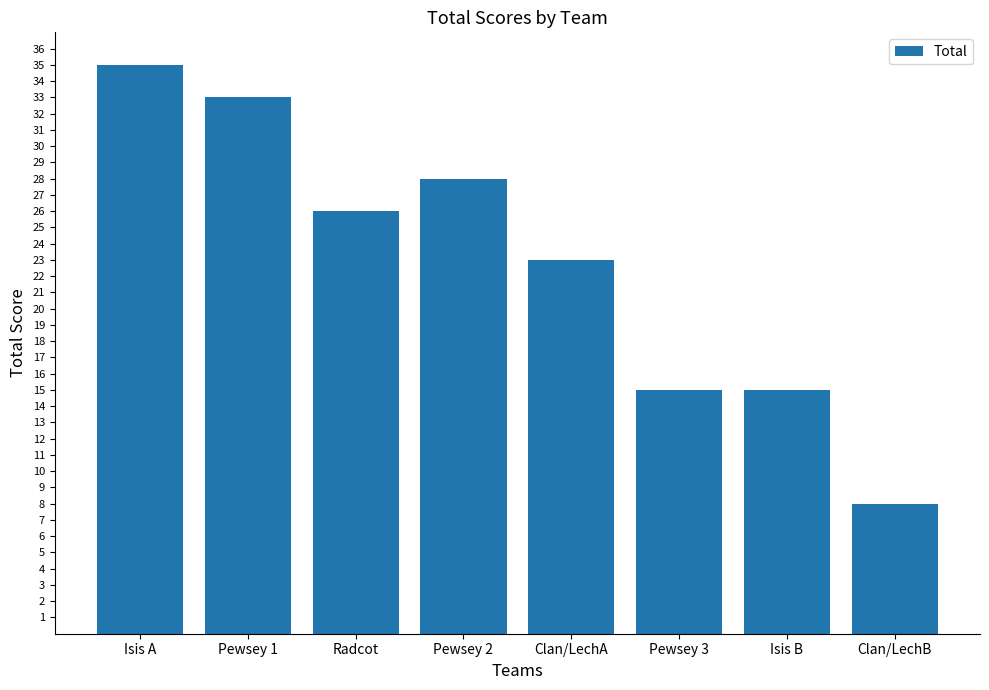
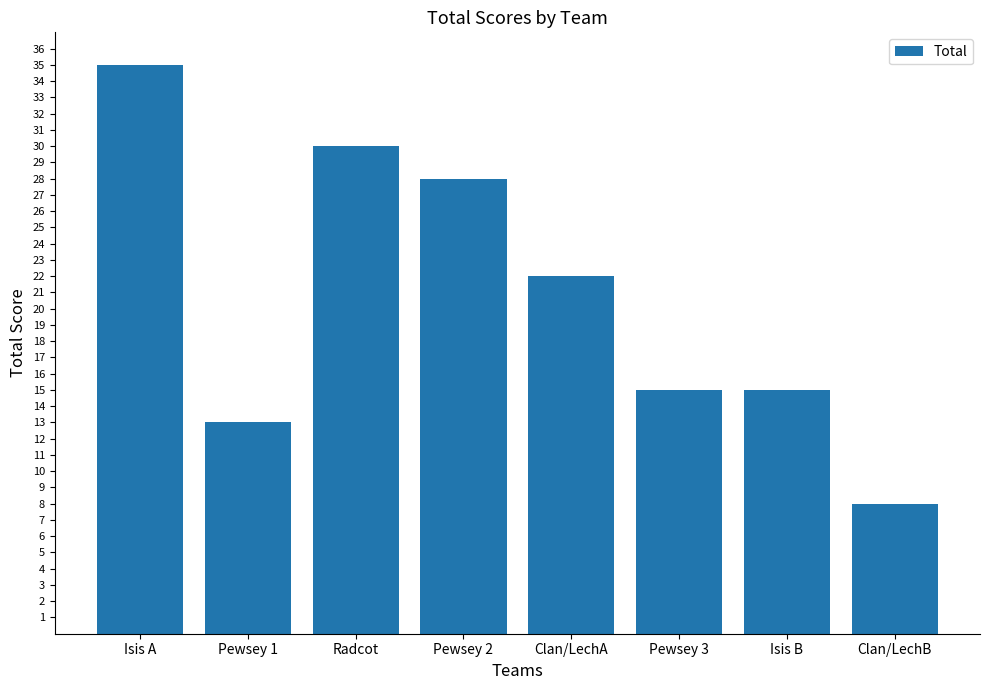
Pewsey 1: 33 -> 13
Radcot: 26 -> 30
Clan/LechA: 23 -> 22
